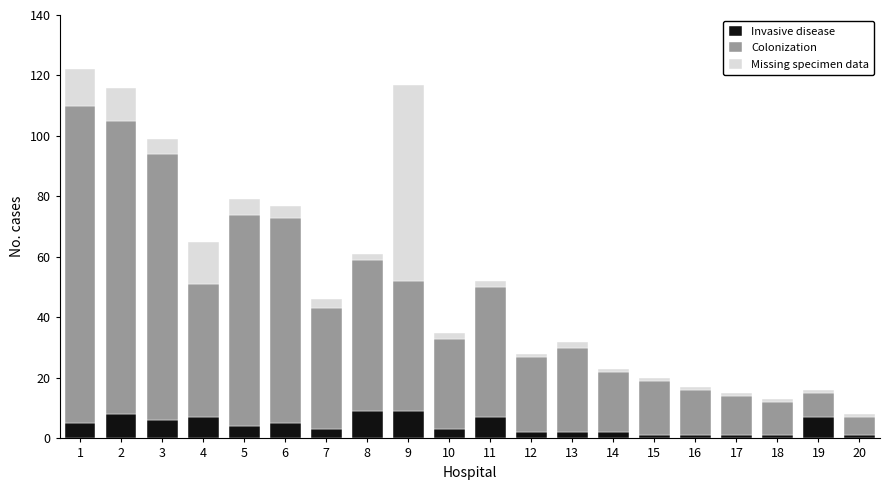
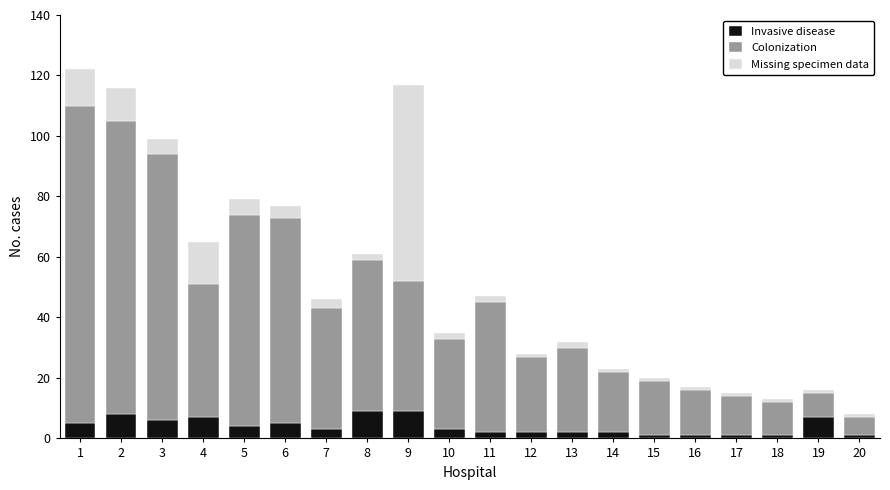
Invasive disease, 11: 7 -> 2
